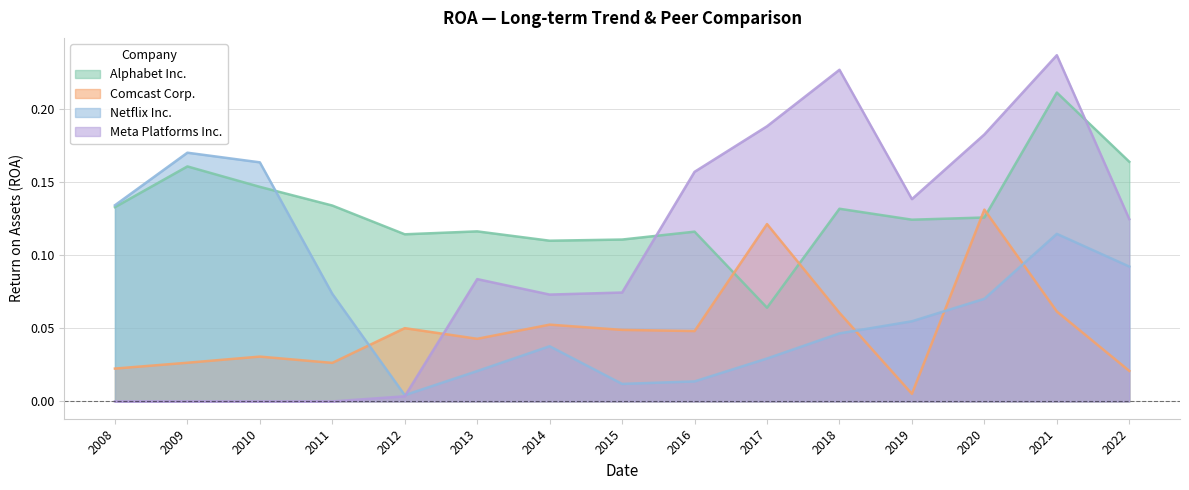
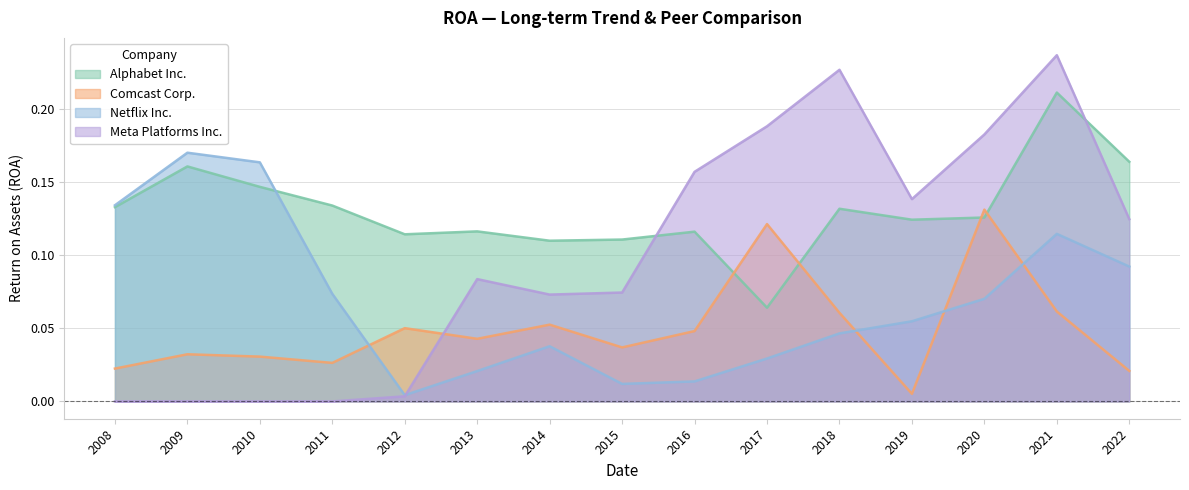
Comcast Corp., 2009: 0.027 -> 0.032
Comcast Corp., 2015: 0.049 -> 0.037
